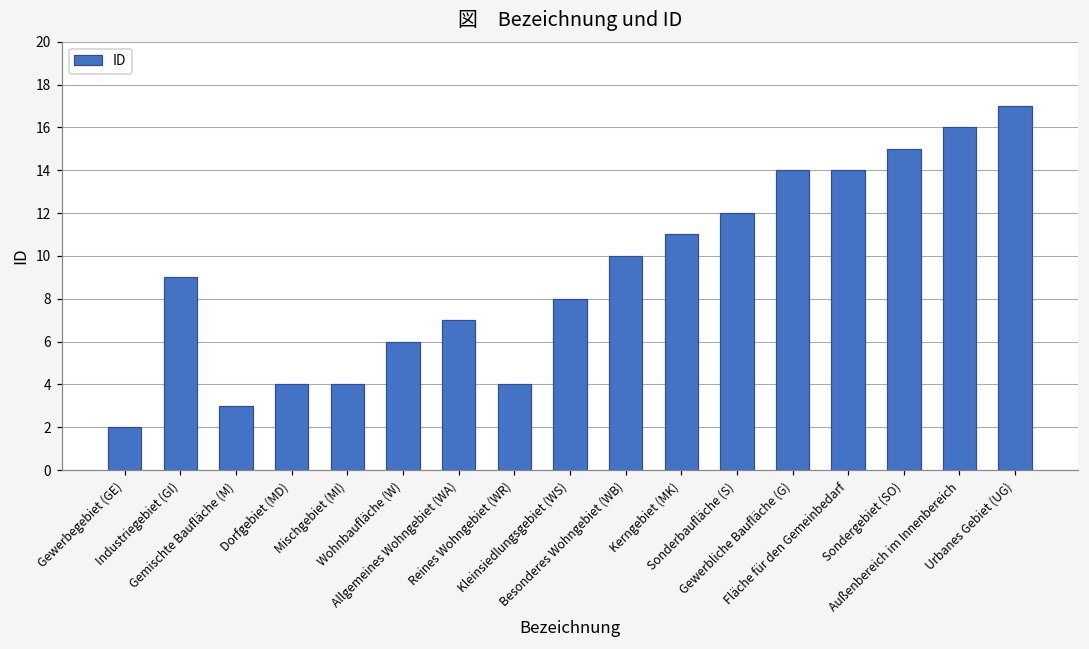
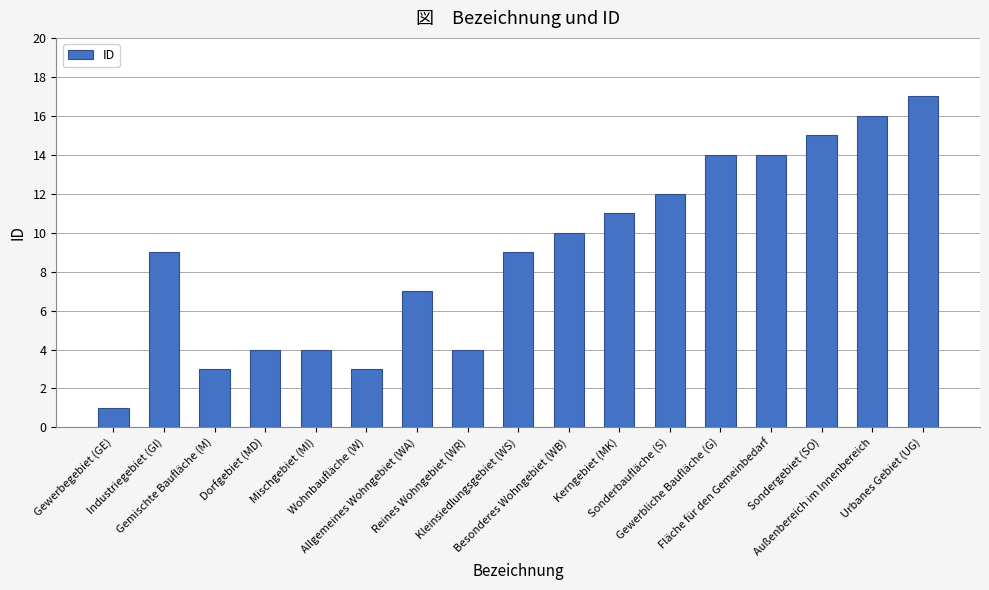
Gewerbegebiet (GE): 2 -> 1
Wohnbaufläche (W): 6 -> 3
Kleinsiedlungsgebiet (WS): 8 -> 9
